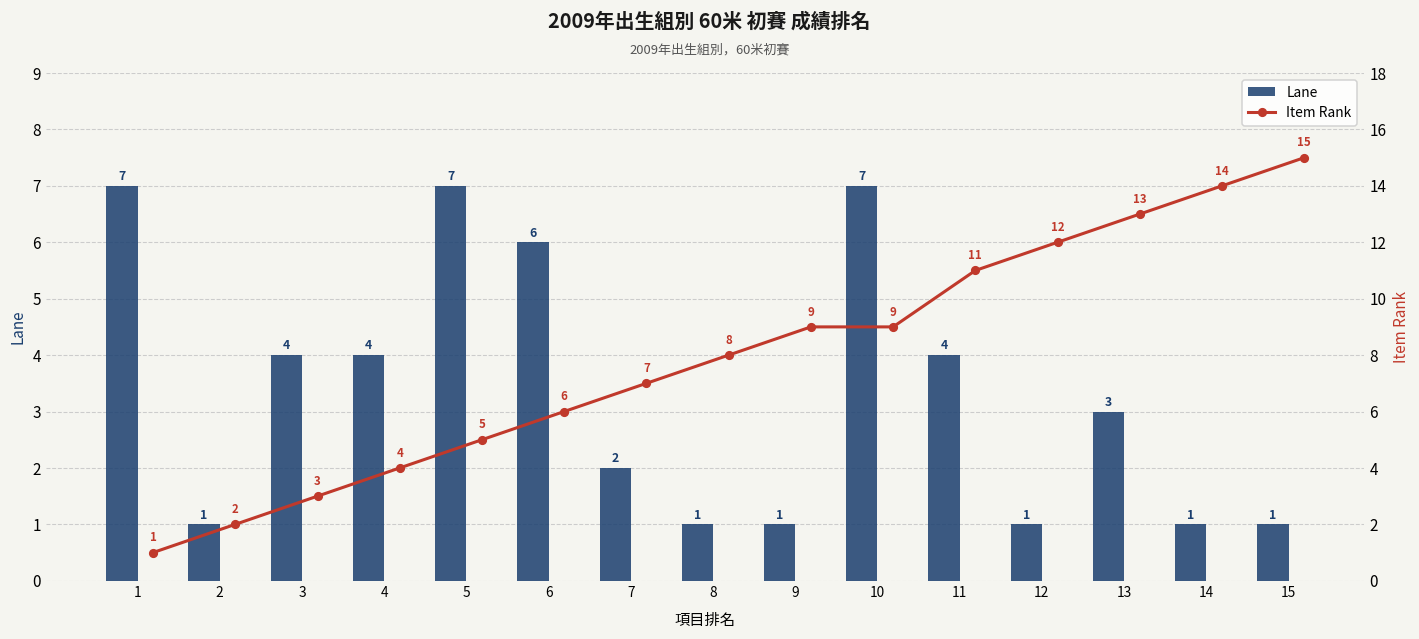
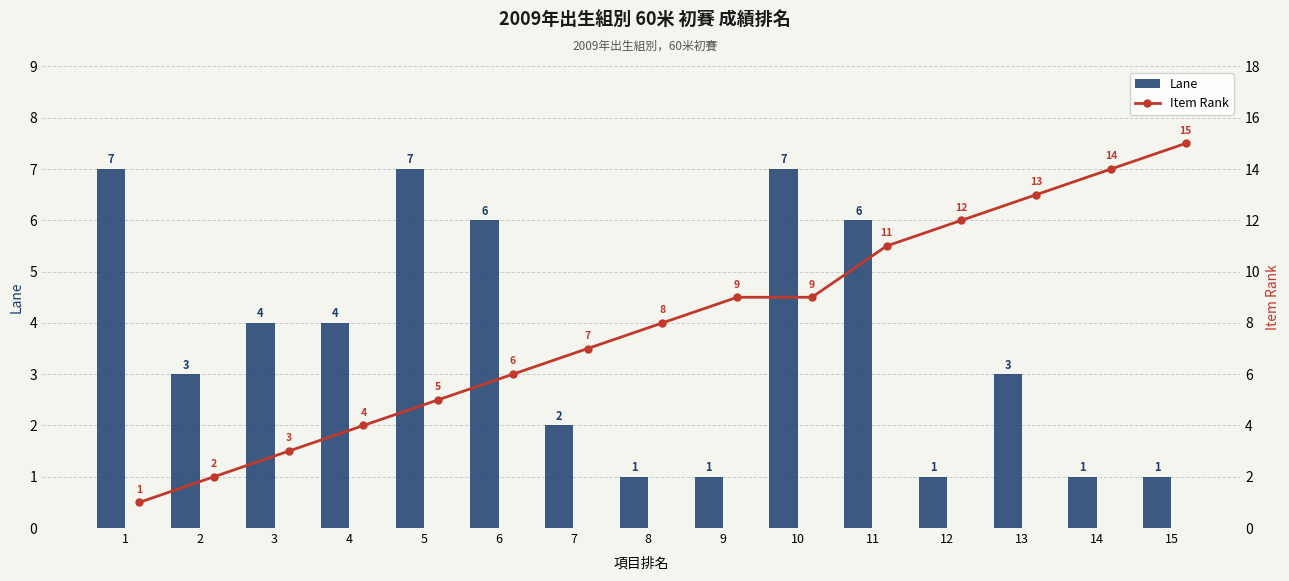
Lane, 2: 1 -> 3
Lane, 11: 4 -> 6
